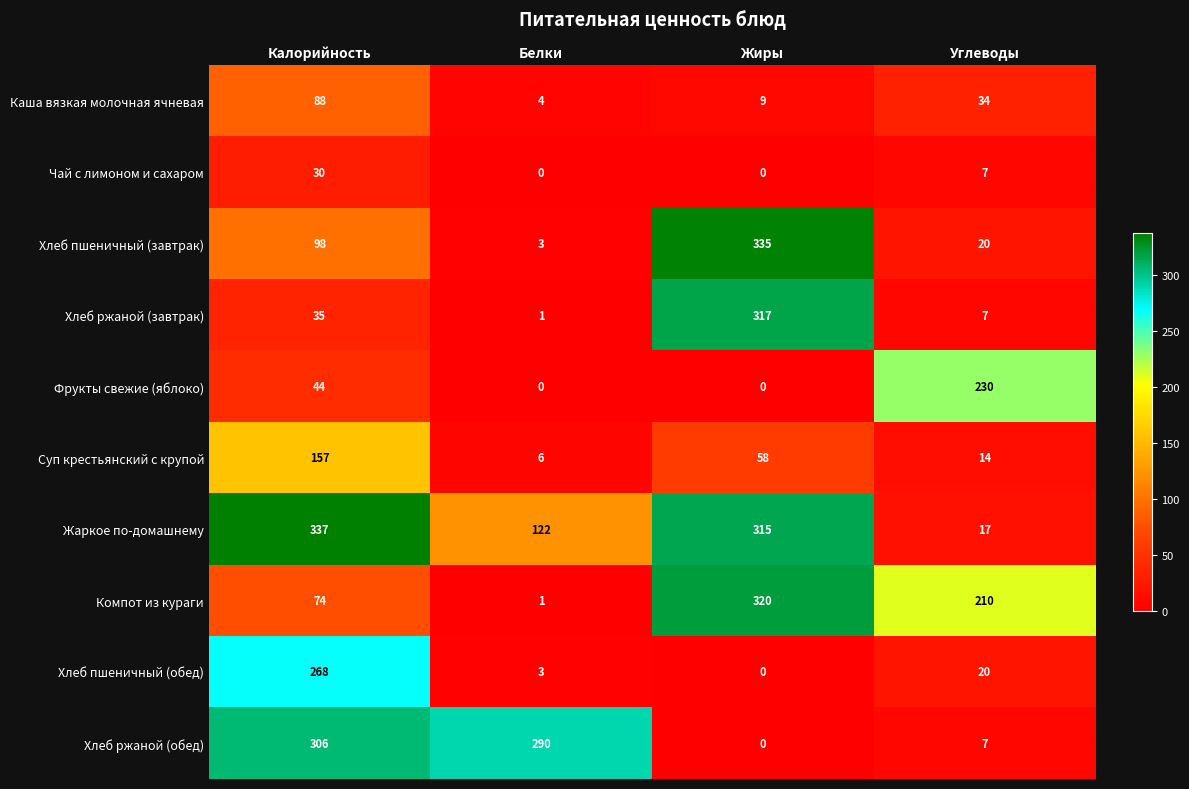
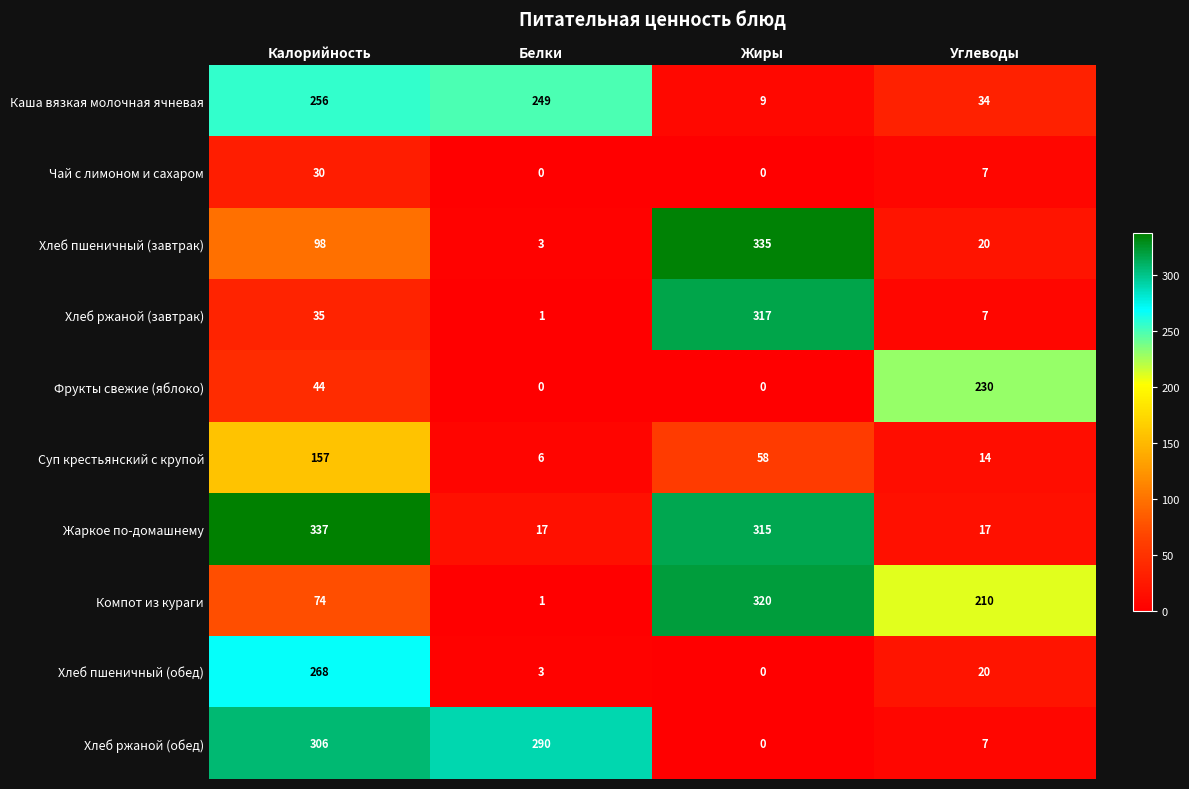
Каша вязкая молочная ячневая, Калорийность: 88 -> 256
Каша вязкая молочная ячневая, Белки: 4 -> 249
Жаркое по-домашнему, Белки: 122 -> 17
